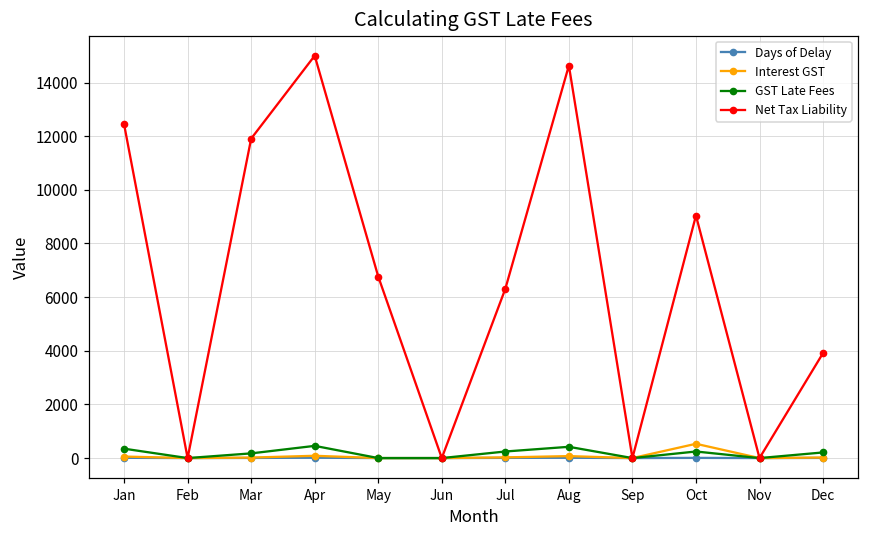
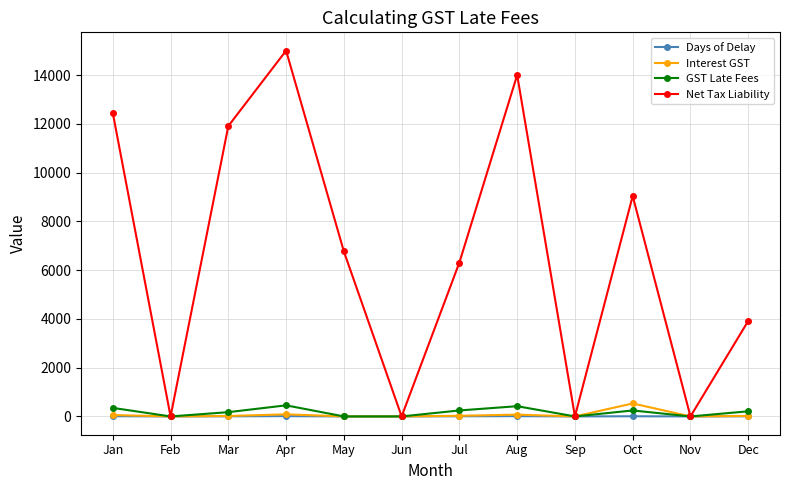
Net Tax Liability, Aug: 14600 -> 14000
